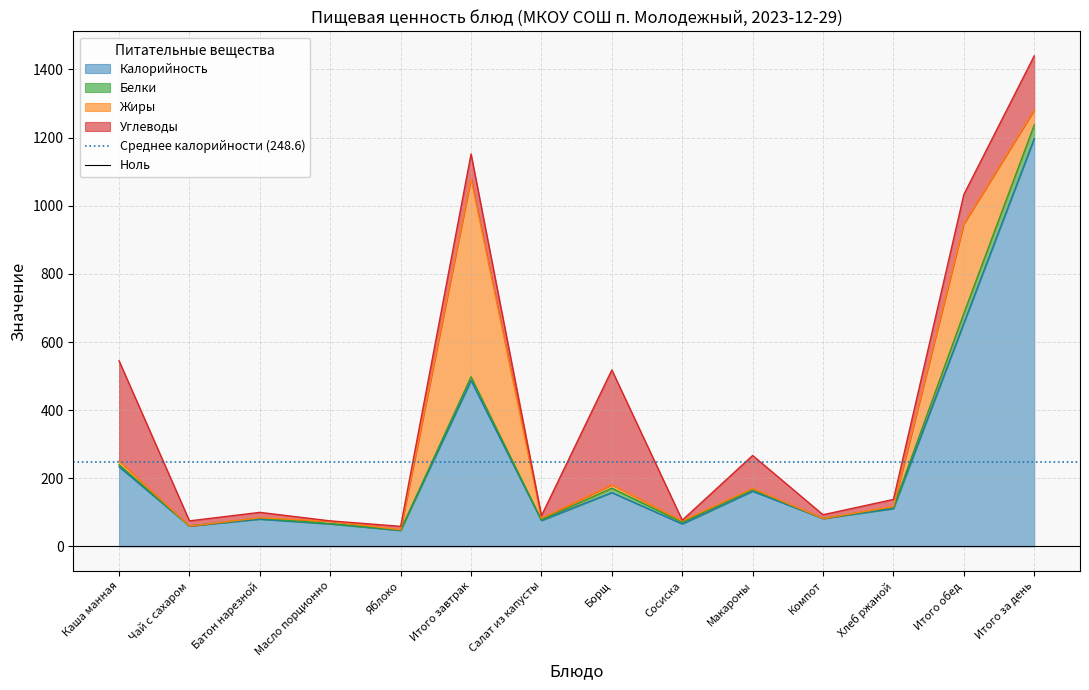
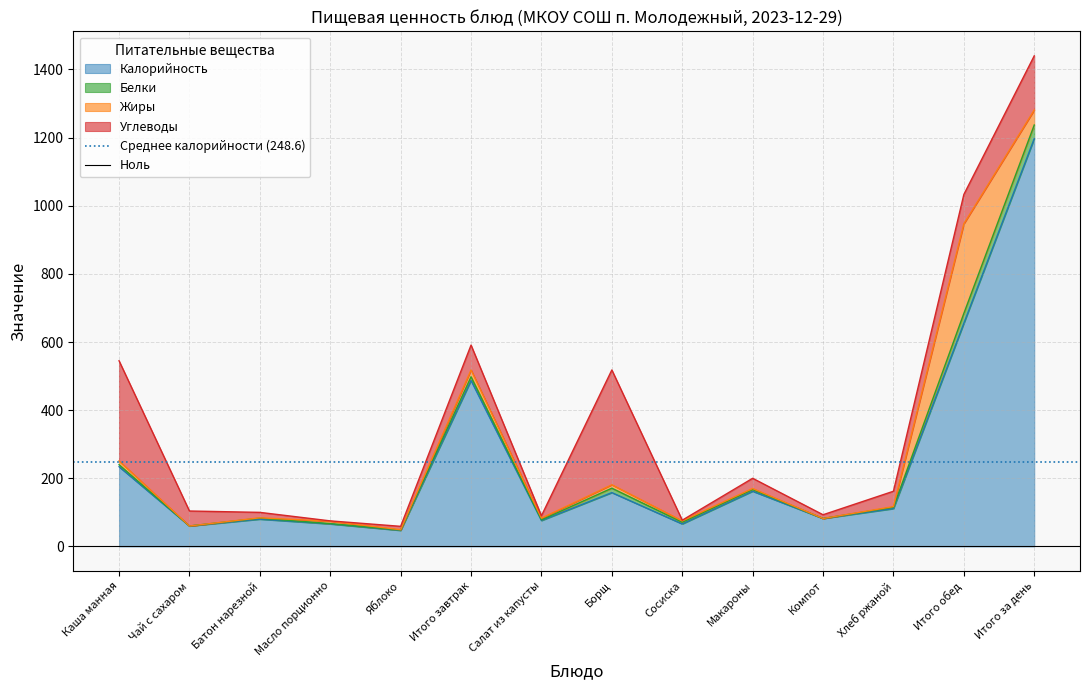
Углеводы, Чай с сахаром: 20 -> 40
Жиры, Итого завтрак: 580 -> 20
Углеводы, Макароны: 100 -> 30
Углеводы, Хлеб ржаной: 20 -> 50
